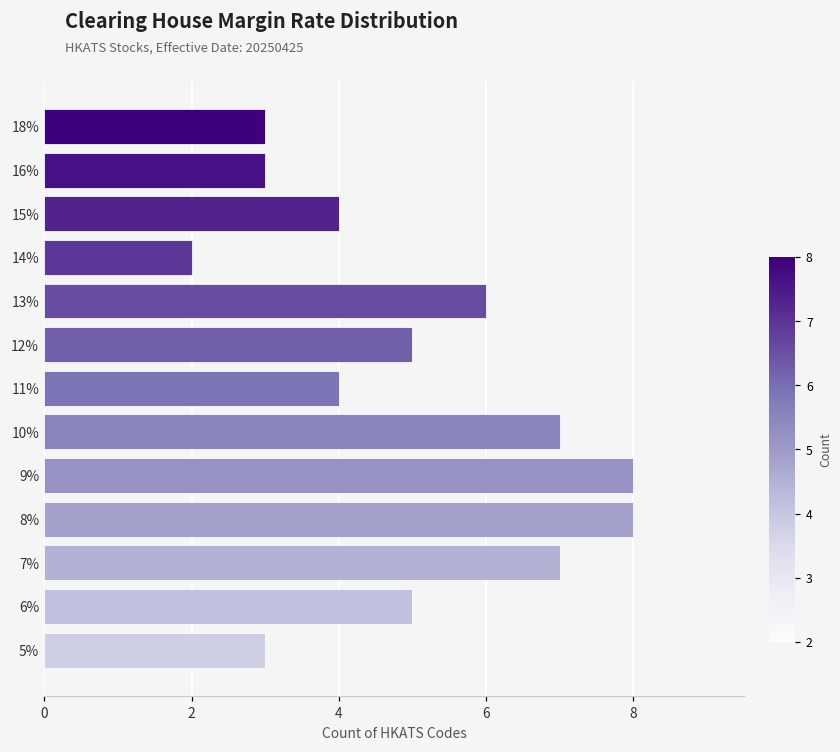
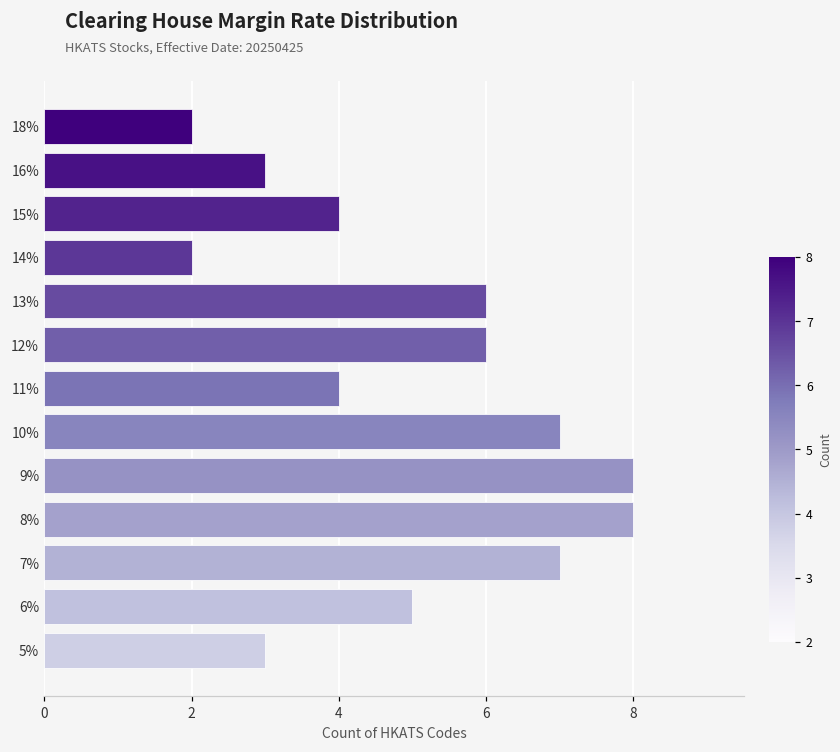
18%: 3 -> 2
12%: 5 -> 6
